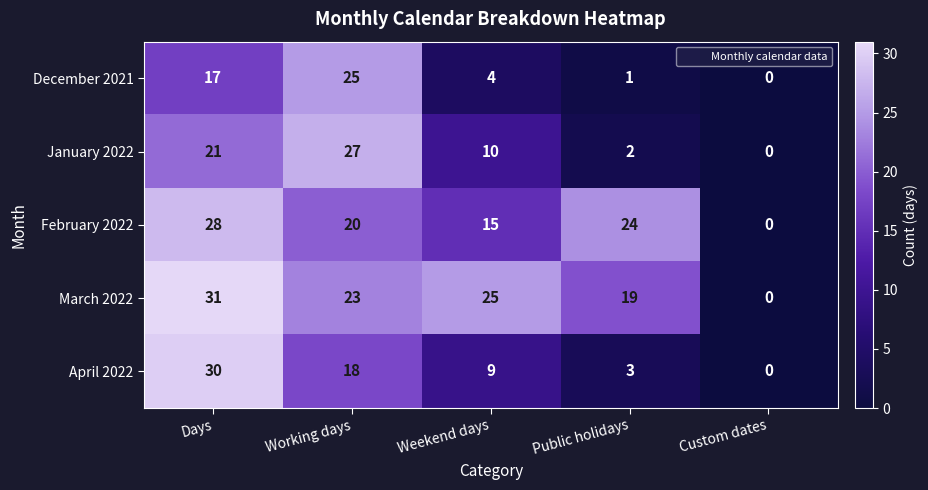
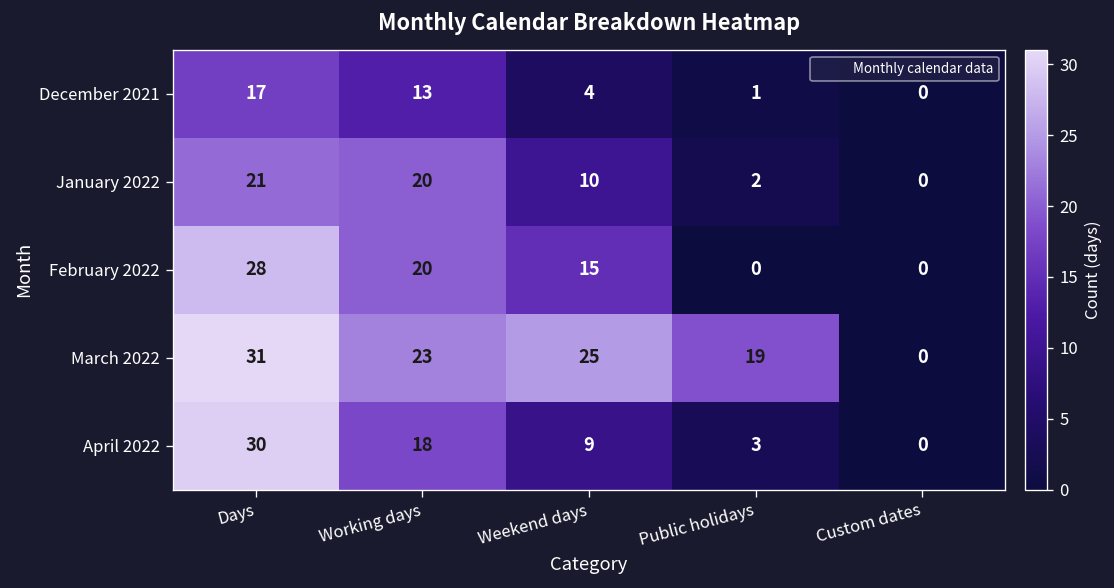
December 2021, Working days: 25 -> 13
January 2022, Working days: 27 -> 20
February 2022, Public holidays: 24 -> 0
